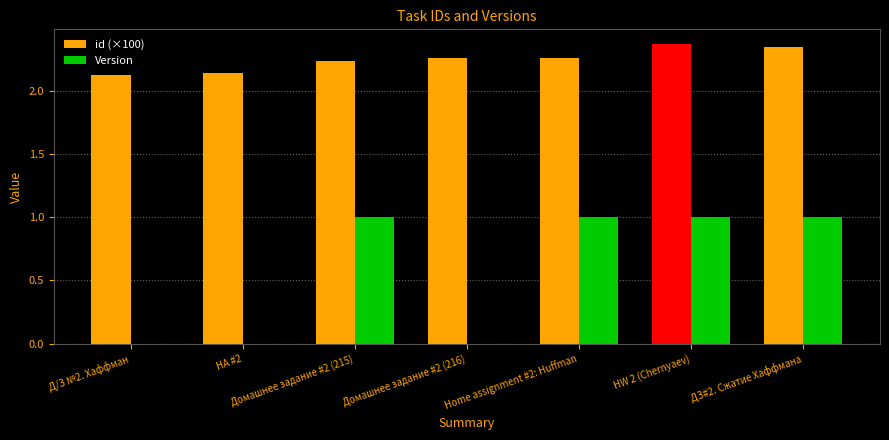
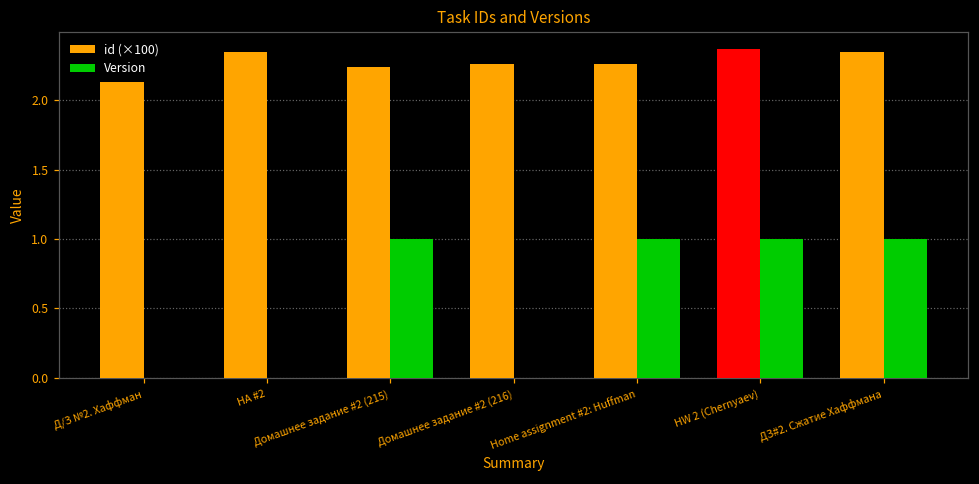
id (×100), HA #2: 2.14 -> 2.35
